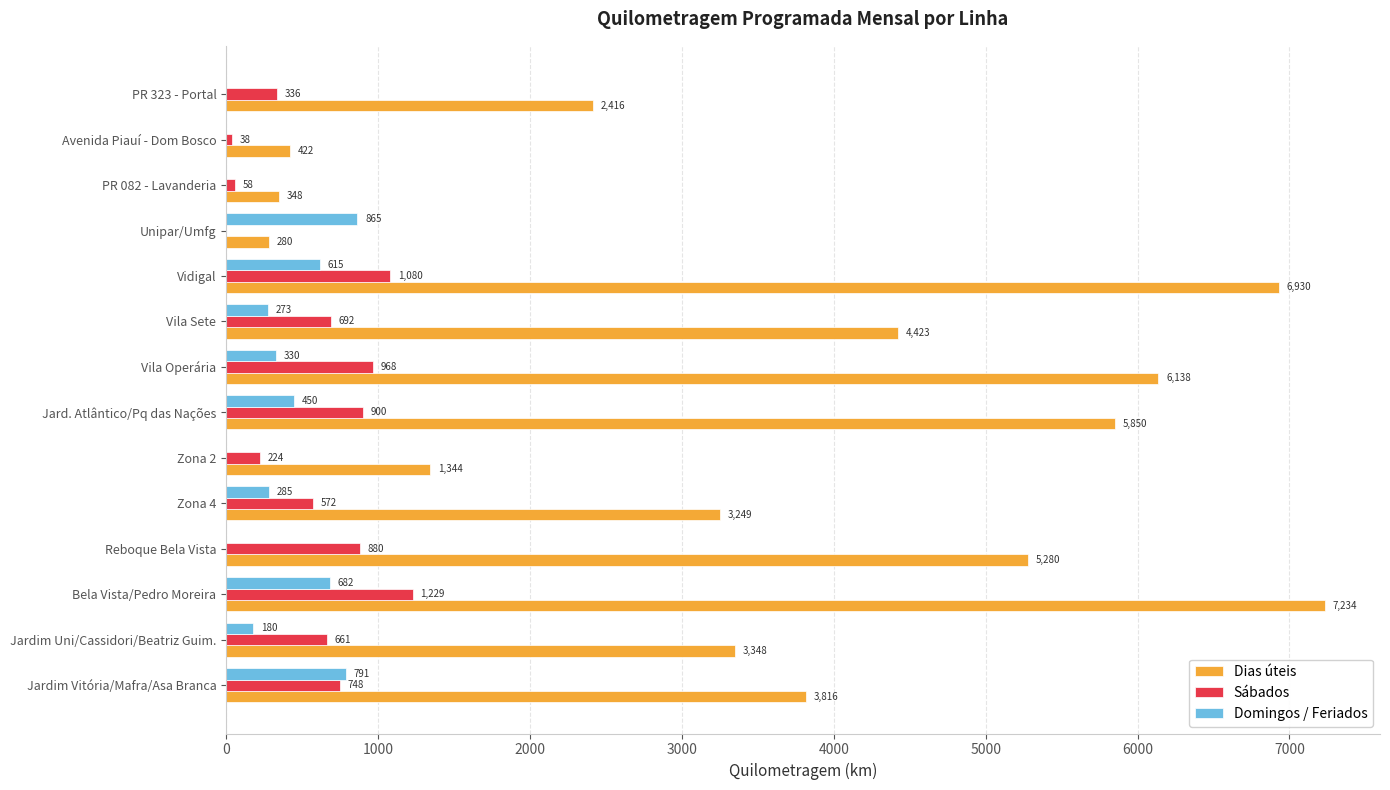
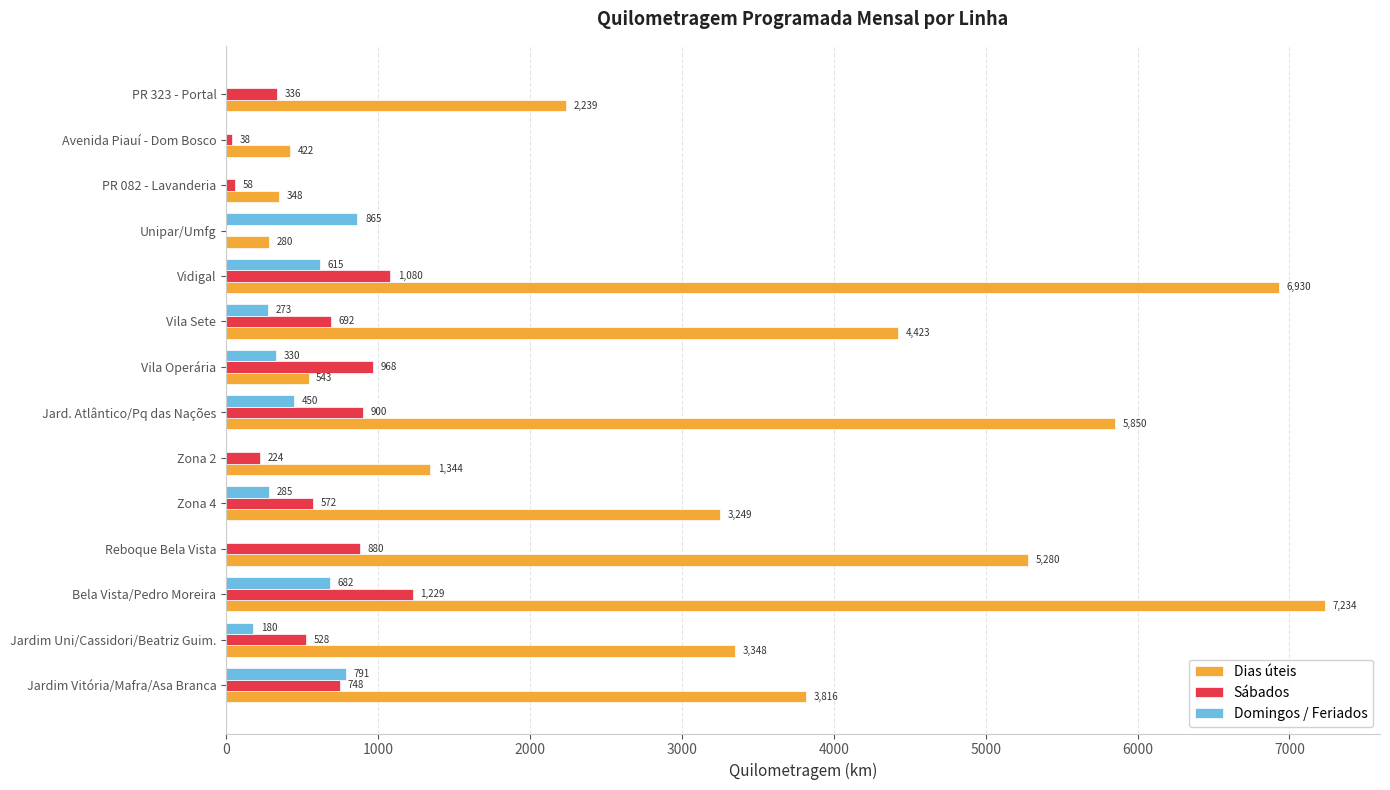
Dias úteis, PR 323 - Portal: 2,416 -> 2,239
Dias úteis, Vila Operária: 6,138 -> 543
Sábados, Jardim Uni/Cassidori/Beatriz Guim.: 661 -> 528
